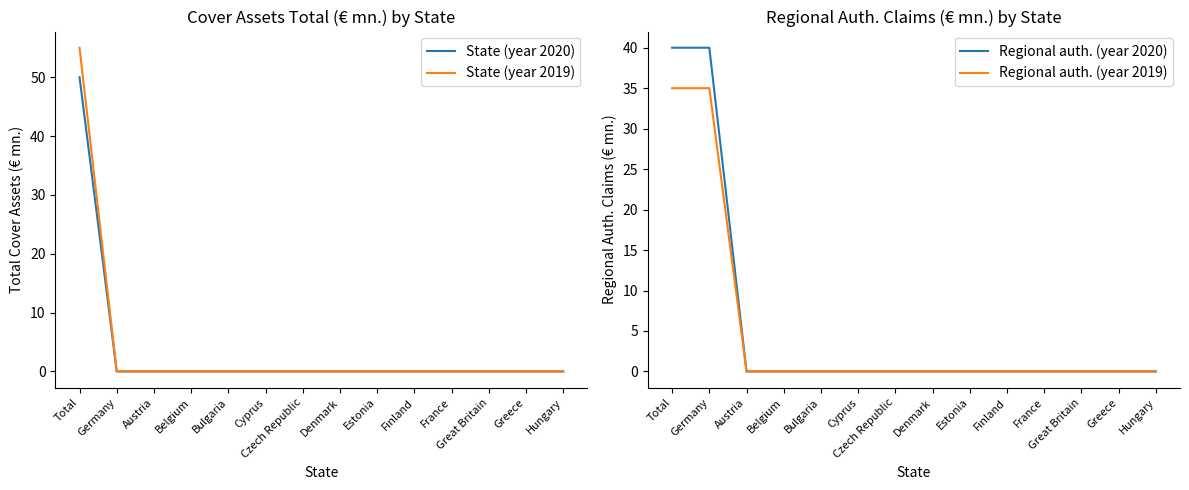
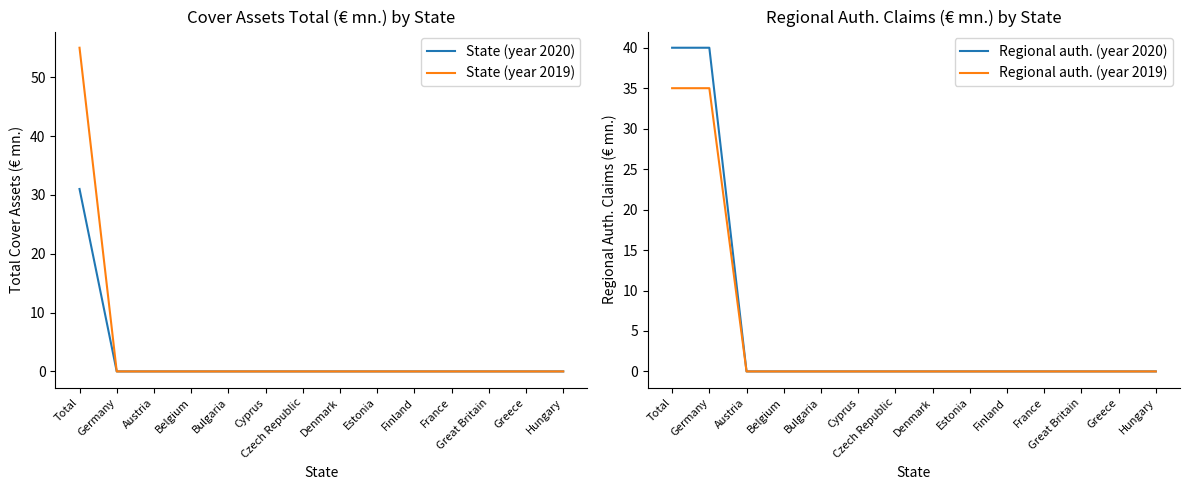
Cover Assets Total (€ mn.) by State, State (year 2020), Total: 50 -> 31
